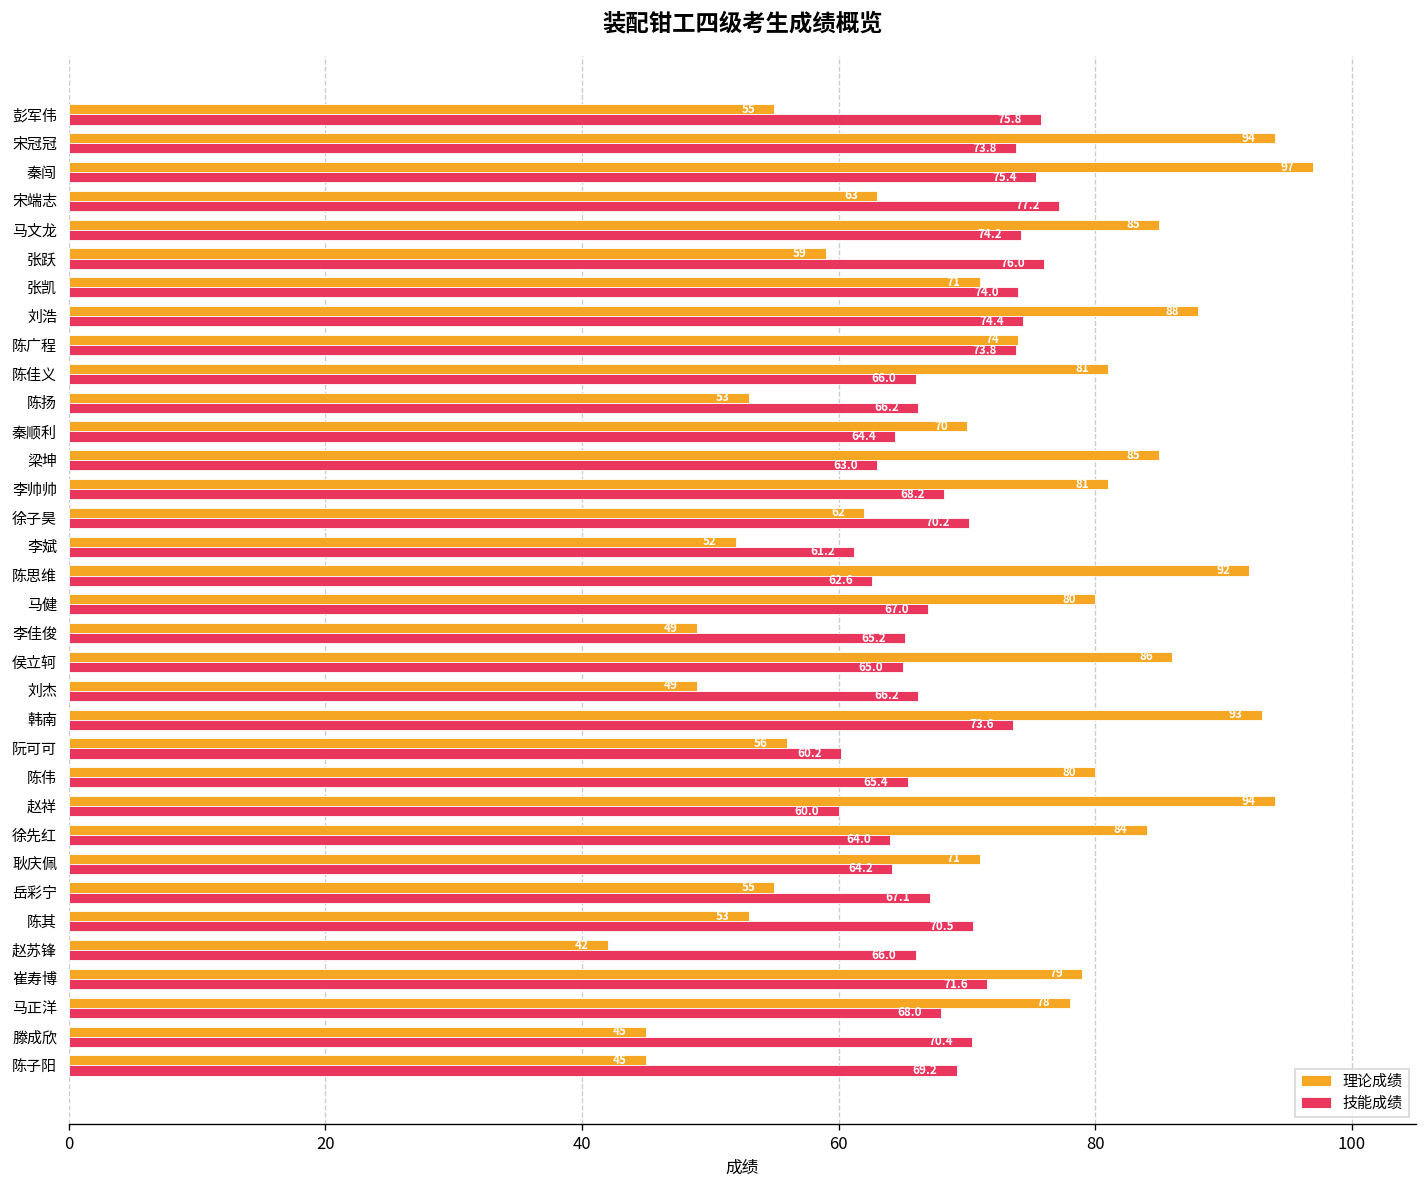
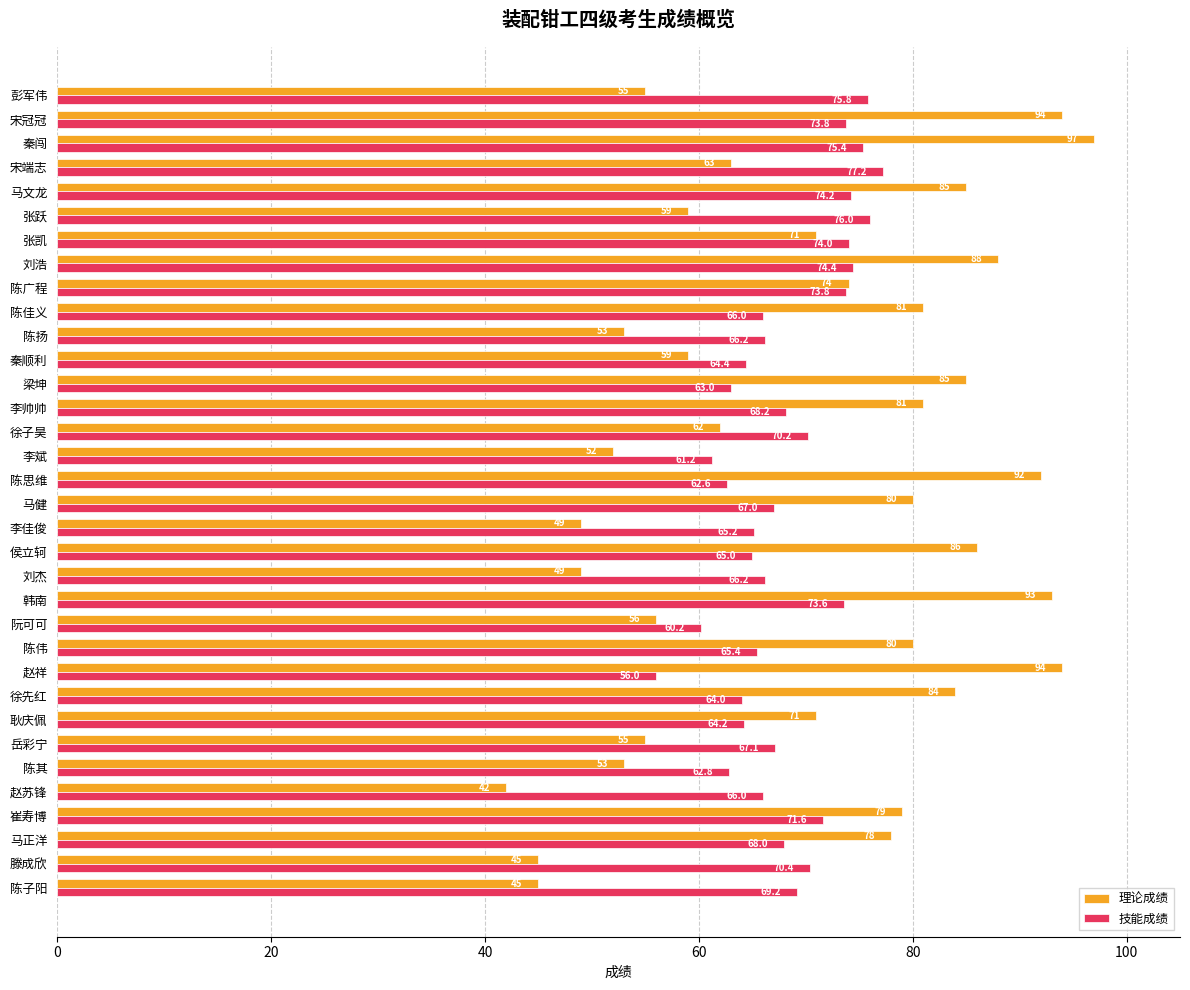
理论成绩, 秦顺利: 70 -> 59
技能成绩, 赵祥: 60.0 -> 56.0
技能成绩, 陈其: 70.5 -> 62.8
